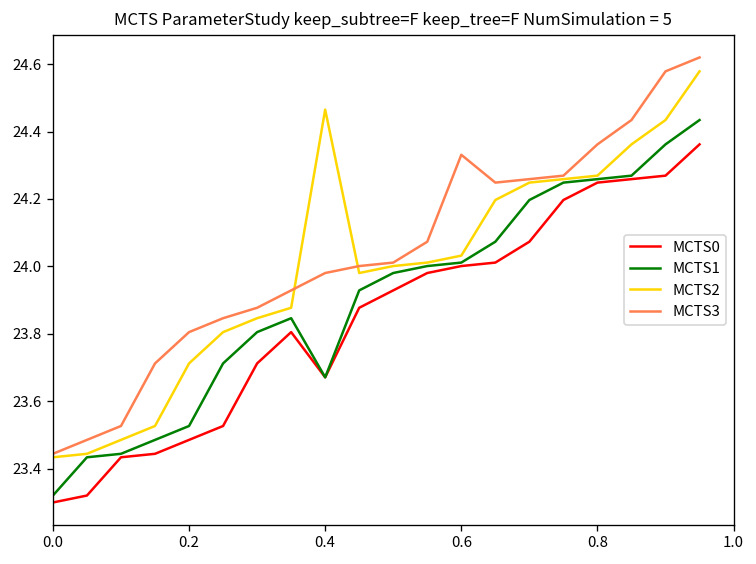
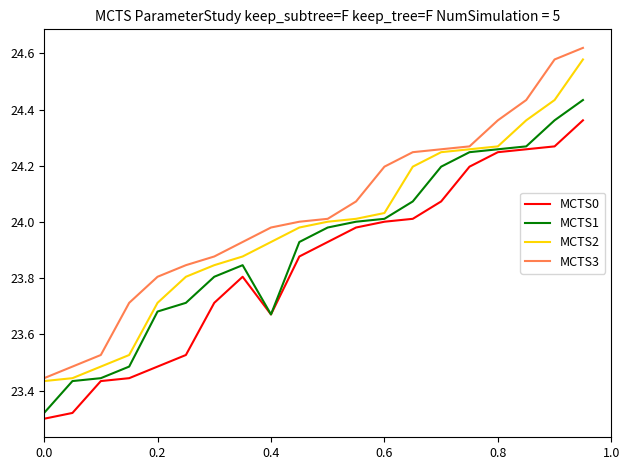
MCTS1, 0.2: 23.53 -> 23.68
MCTS2, 0.4: 24.46 -> 23.93
MCTS3, 0.6: 24.33 -> 24.20
